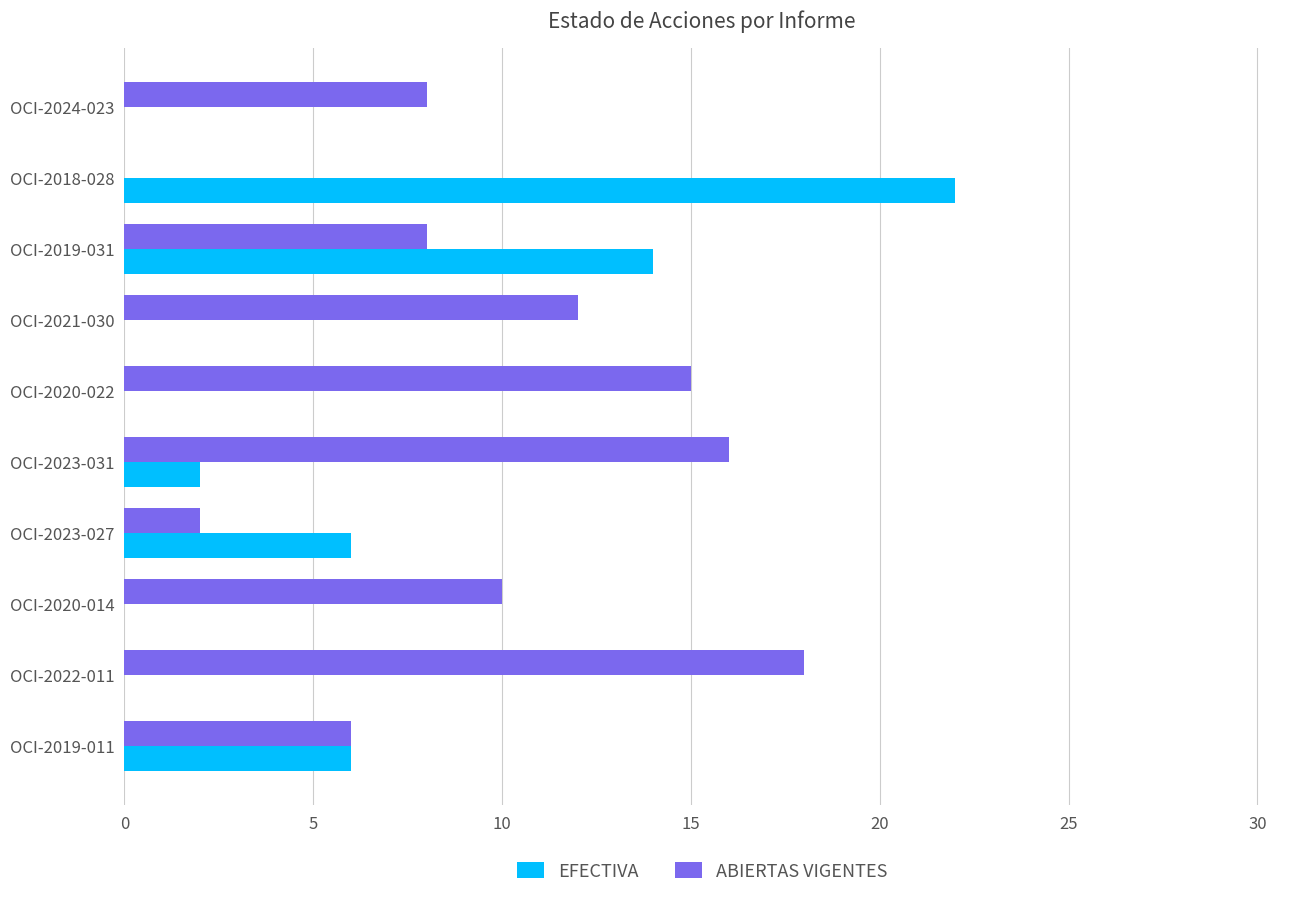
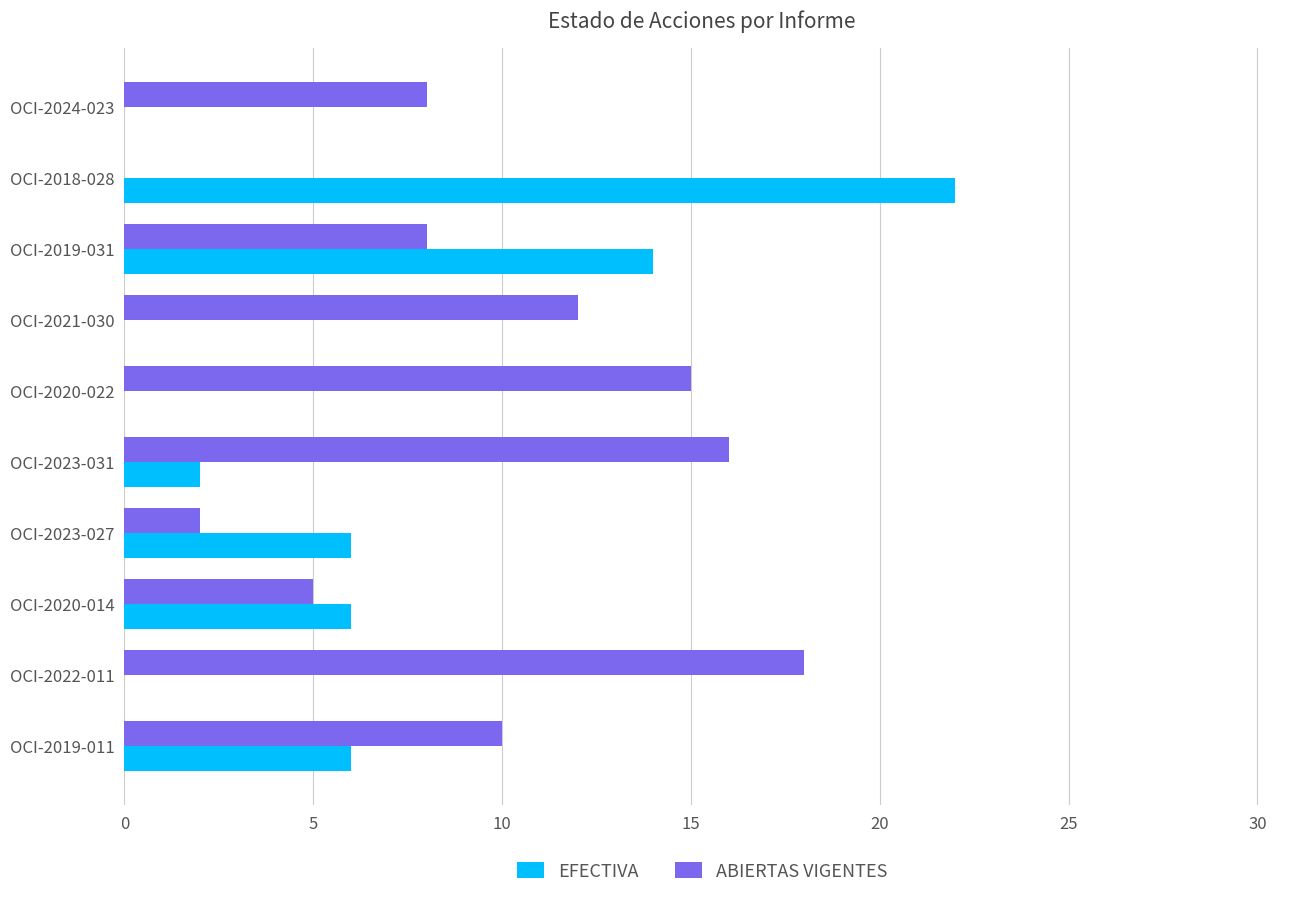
ABIERTAS VIGENTES, OCI-2020-014: 10 -> 5
EFECTIVA, OCI-2020-014: 0 -> 6
ABIERTAS VIGENTES, OCI-2019-011: 6 -> 10
